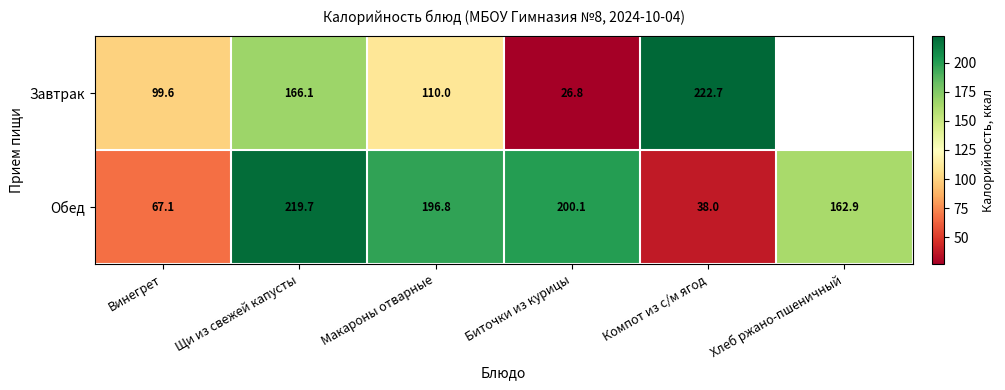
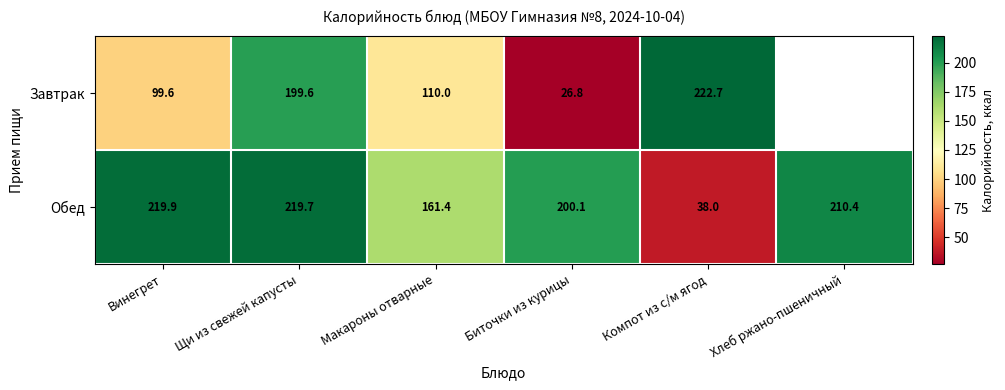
Завтрак, Щи из свежей капусты: 166.1 -> 199.6
Обед, Винегрет: 67.1 -> 219.9
Обед, Макароны отварные: 196.8 -> 161.4
Обед, Хлеб ржано-пшеничный: 162.9 -> 210.4
